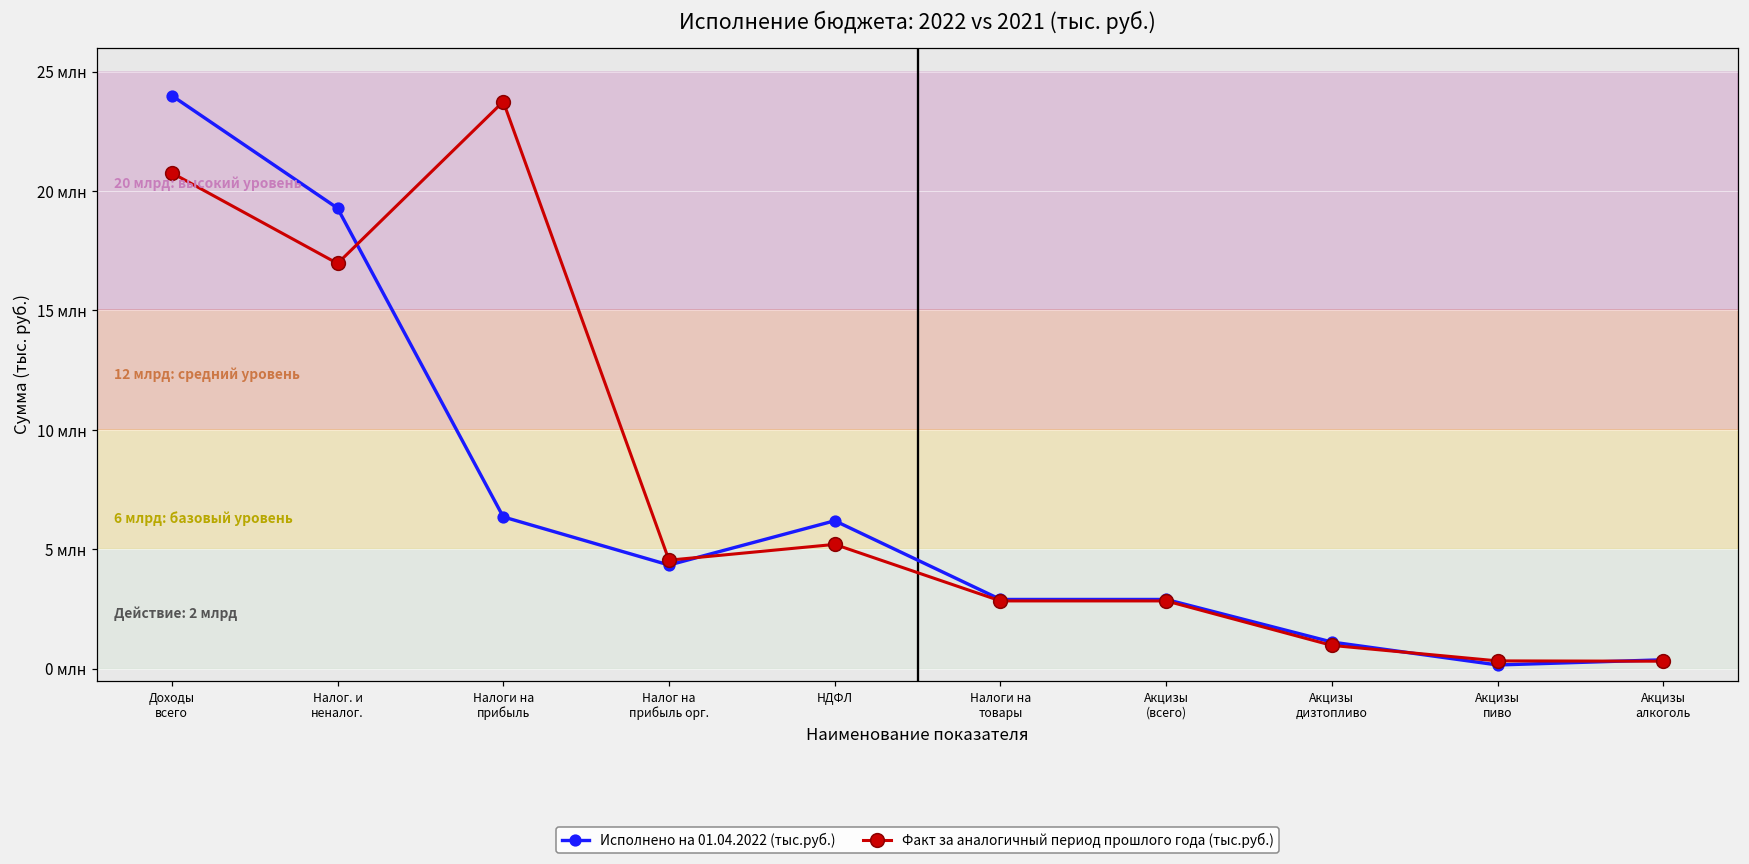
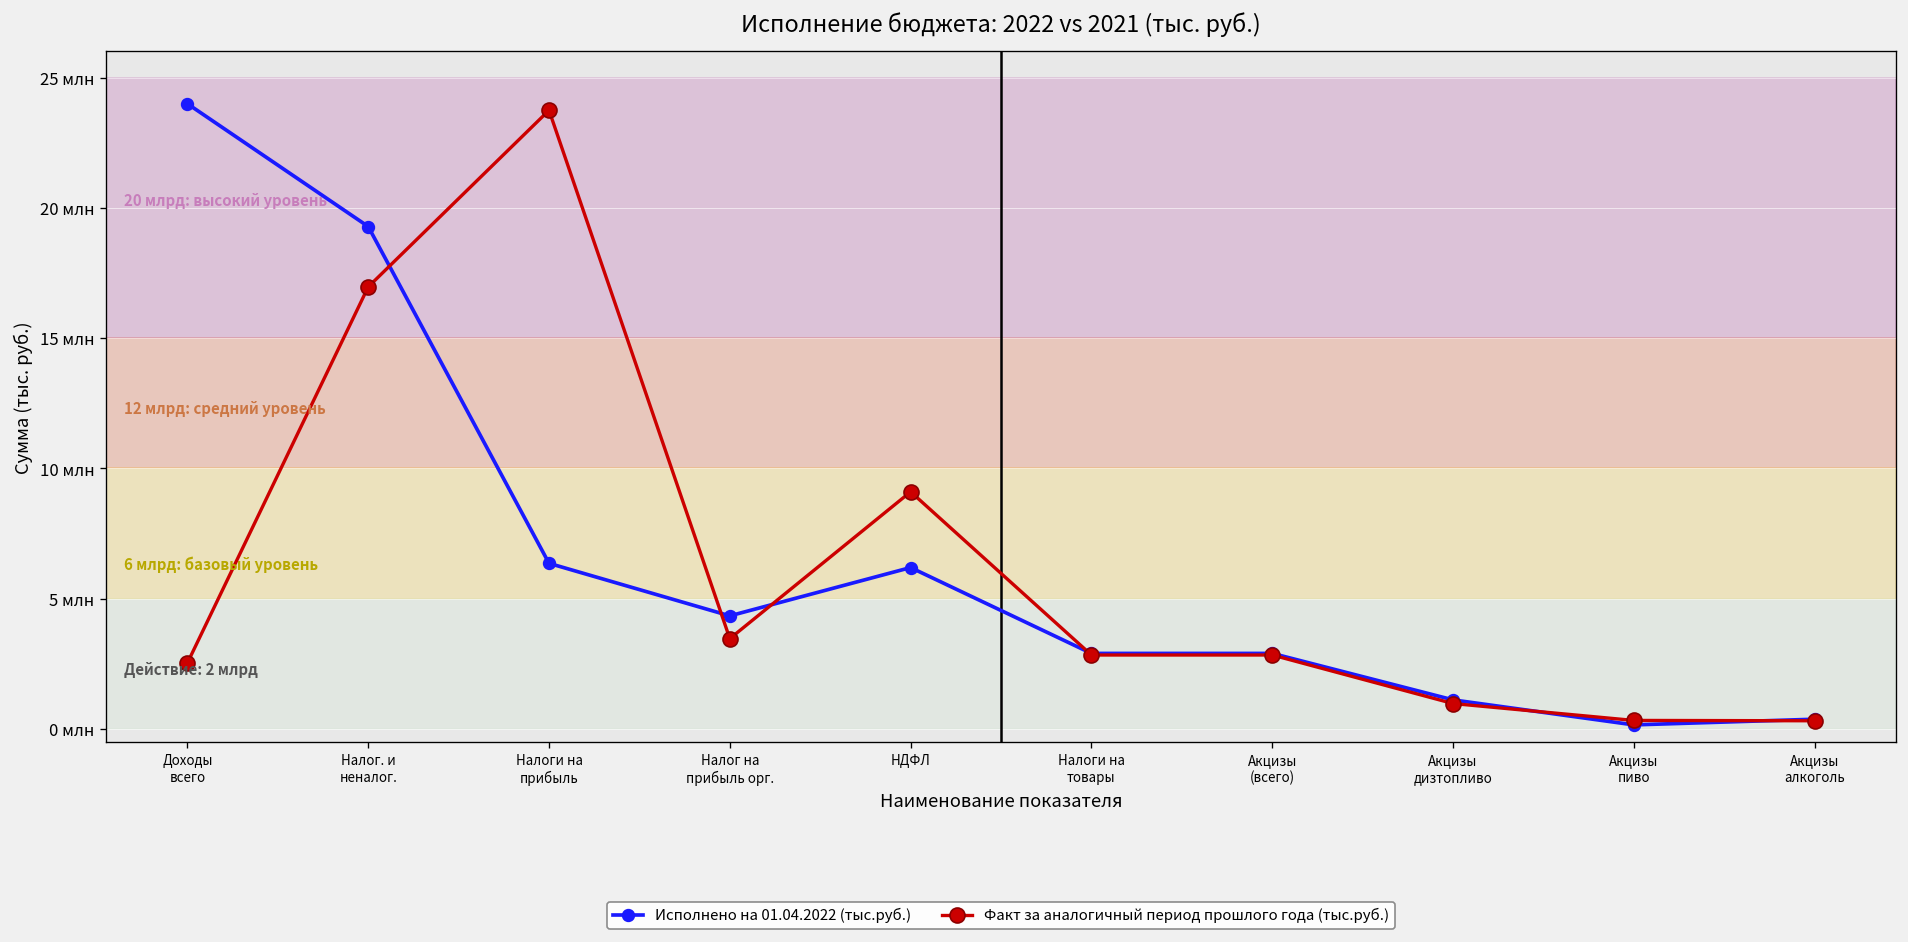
Факт за аналогичный период прошлого года (тыс.руб.), Доходы всего: 20.8 млн -> 2.5 млн
Факт за аналогичный период прошлого года (тыс.руб.), Налог на прибыль орг.: 4.5 млн -> 3.5 млн
Факт за аналогичный период прошлого года (тыс.руб.), НДФЛ: 5.2 млн -> 9.1 млн
